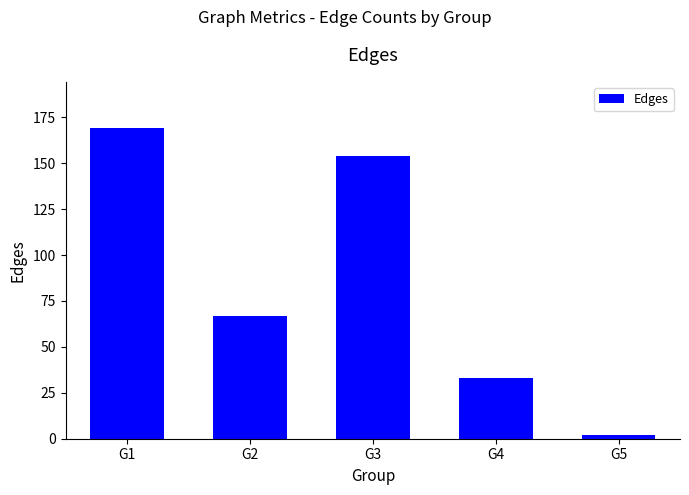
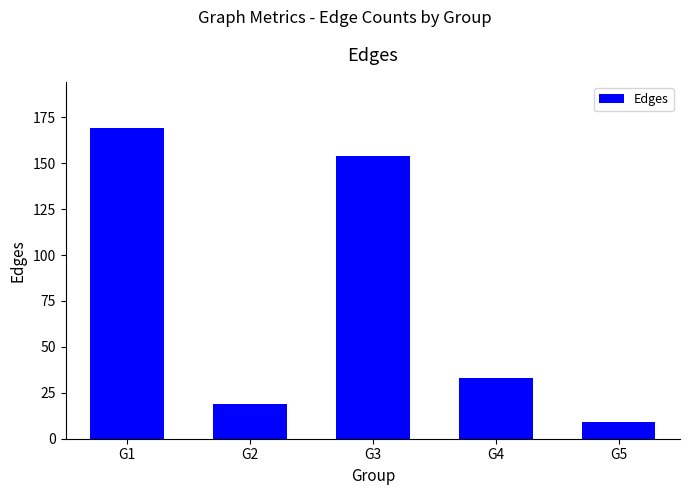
G2: 67 -> 19
G5: 2 -> 9
